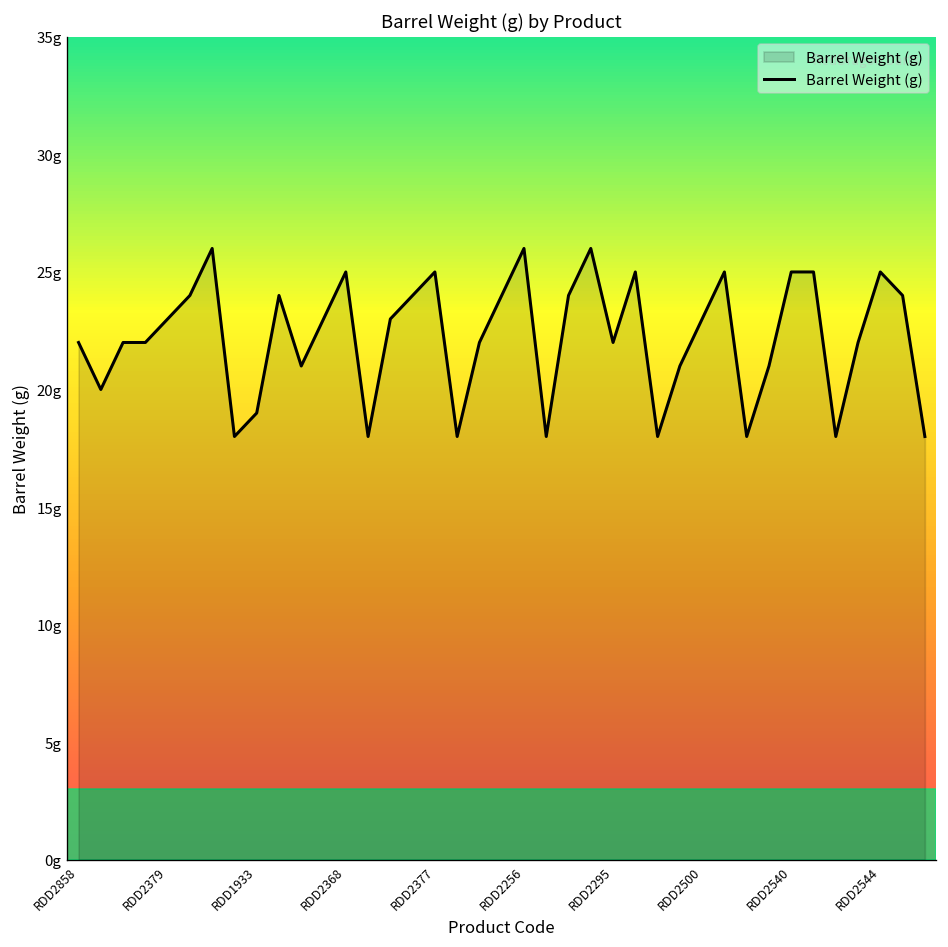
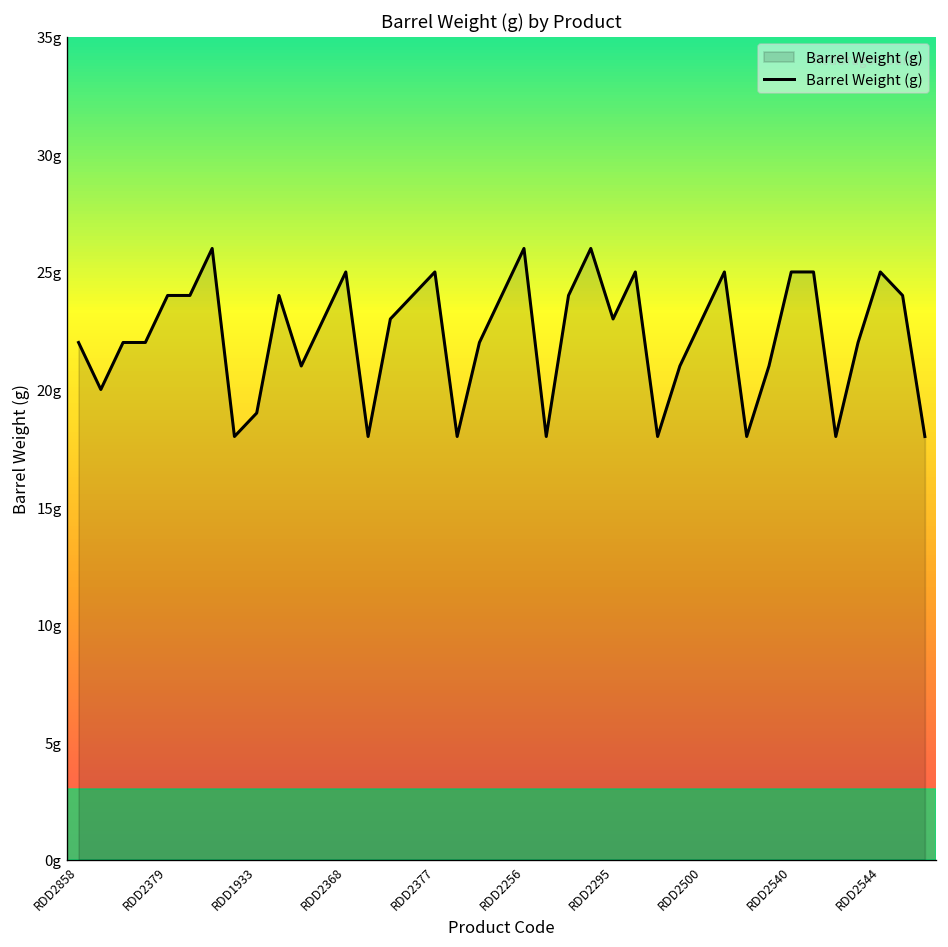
RDD2379: 23g -> 24g
RDD2295: 22g -> 23g
